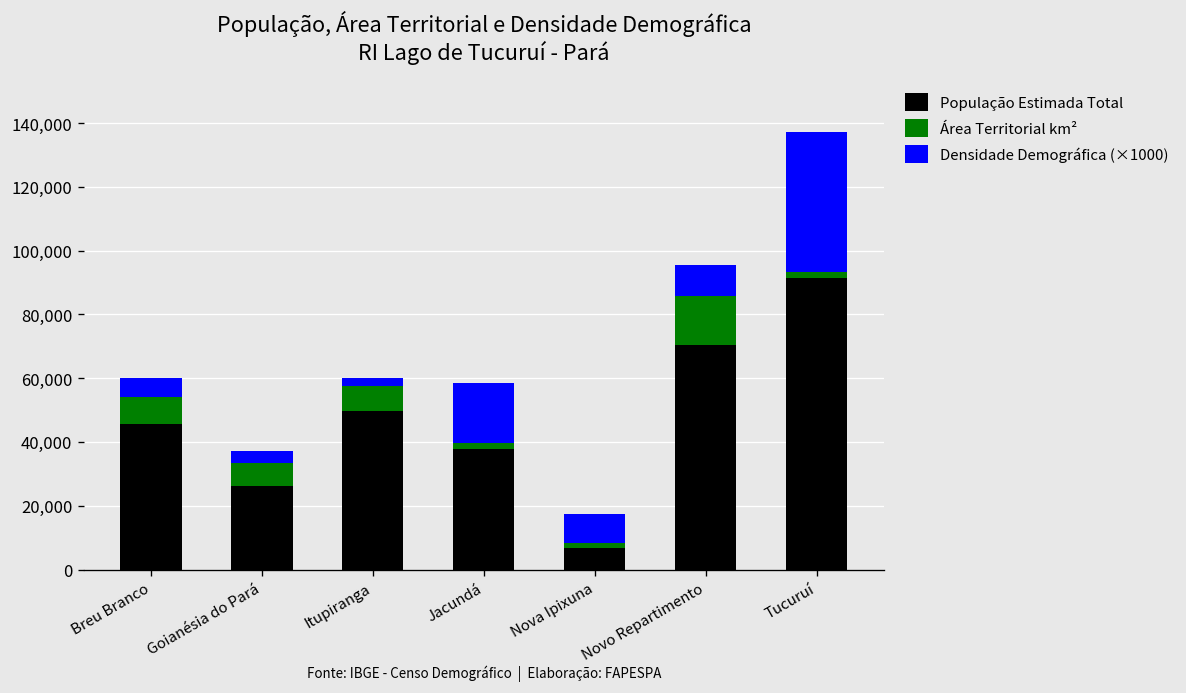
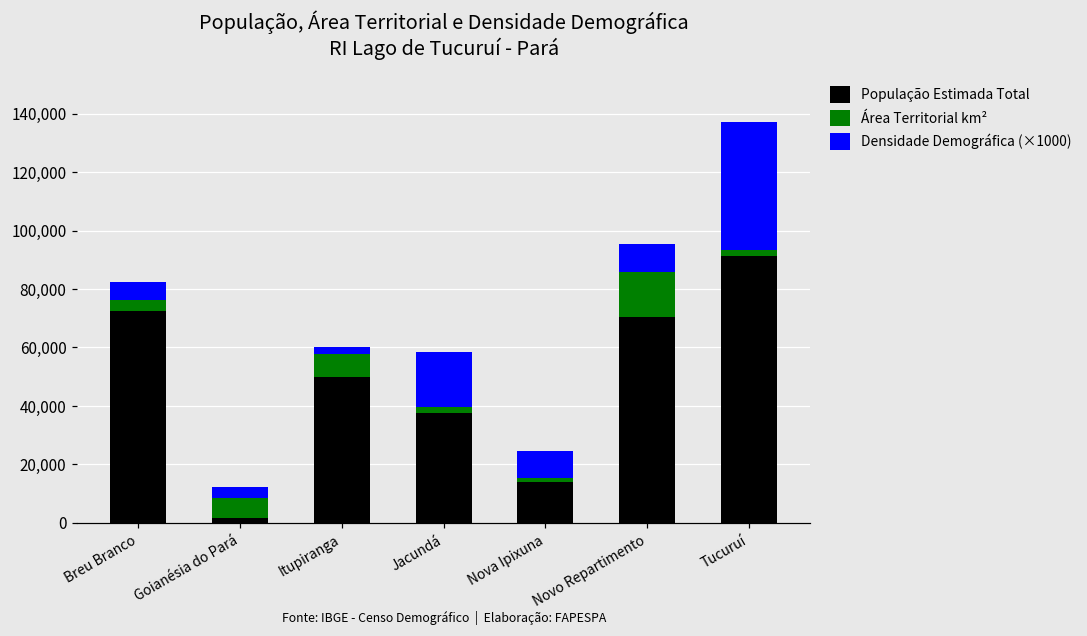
População Estimada Total, Breu Branco: 46,000 -> 72,000
Área Territorial km², Breu Branco: 8,000 -> 4,000
População Estimada Total, Goianésia do Pará: 26,000 -> 2,000
População Estimada Total, Nova Ipixuna: 7,000 -> 14,000
